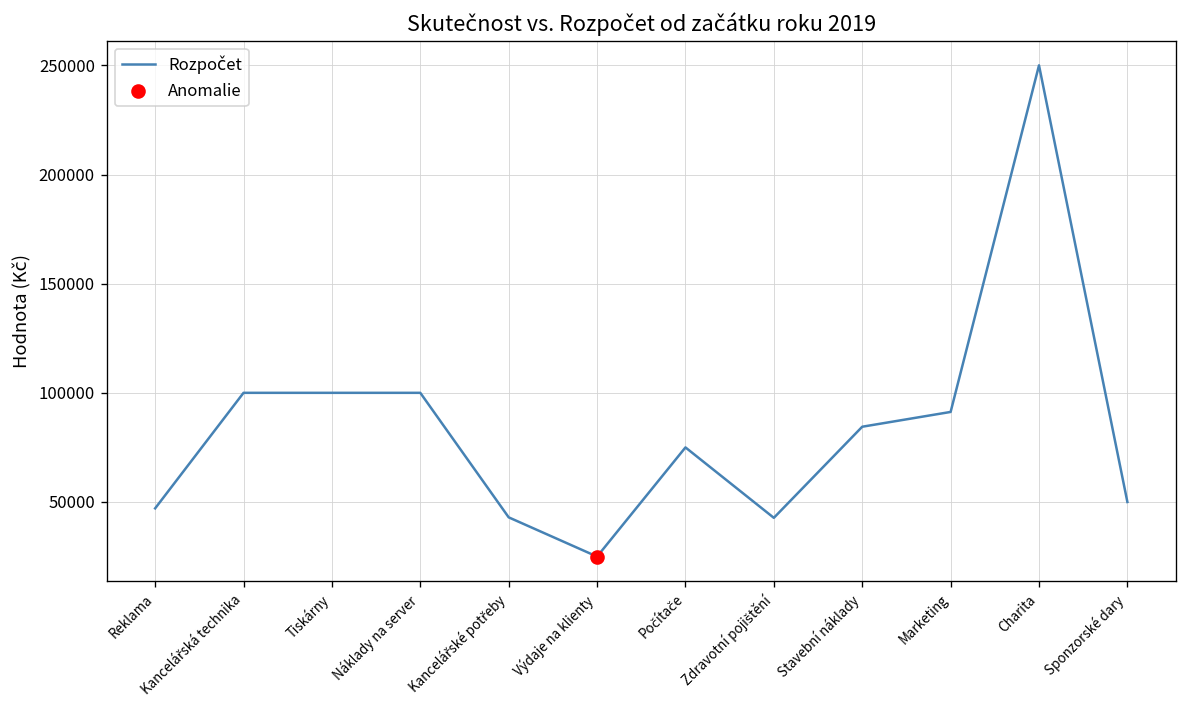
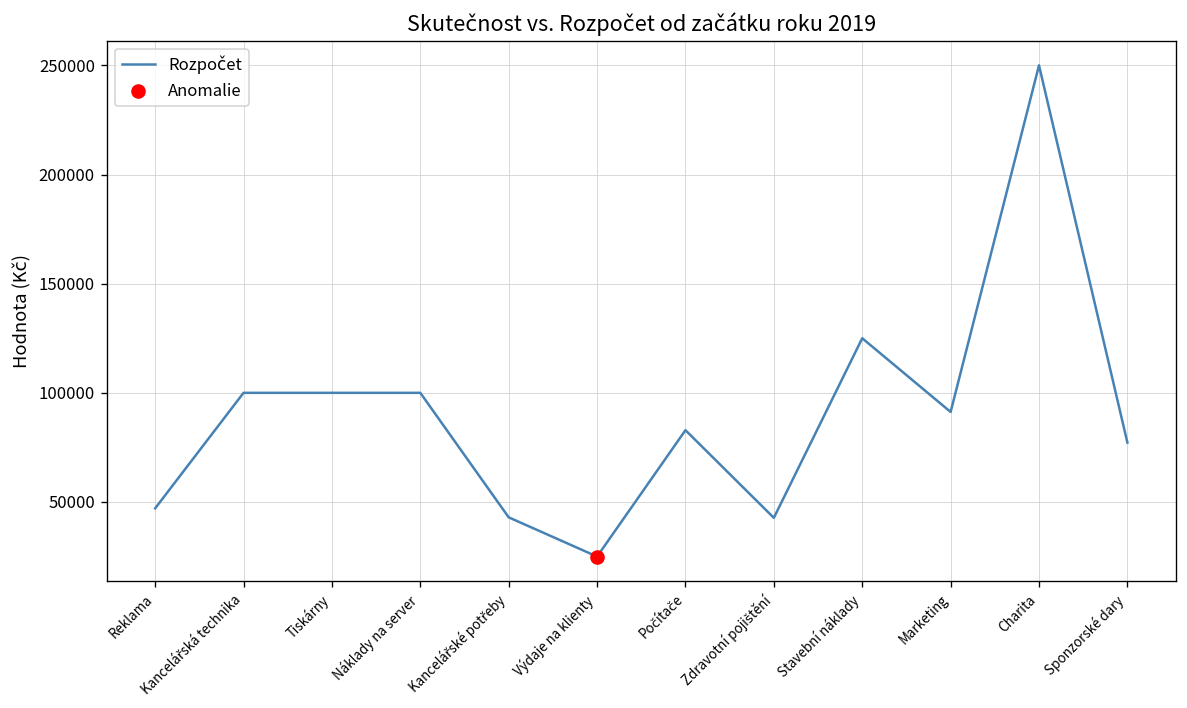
Rozpočet, Počítače: 75000 -> 83000
Rozpočet, Stavební náklady: 84000 -> 125000
Rozpočet, Sponzorské dary: 50000 -> 77000
